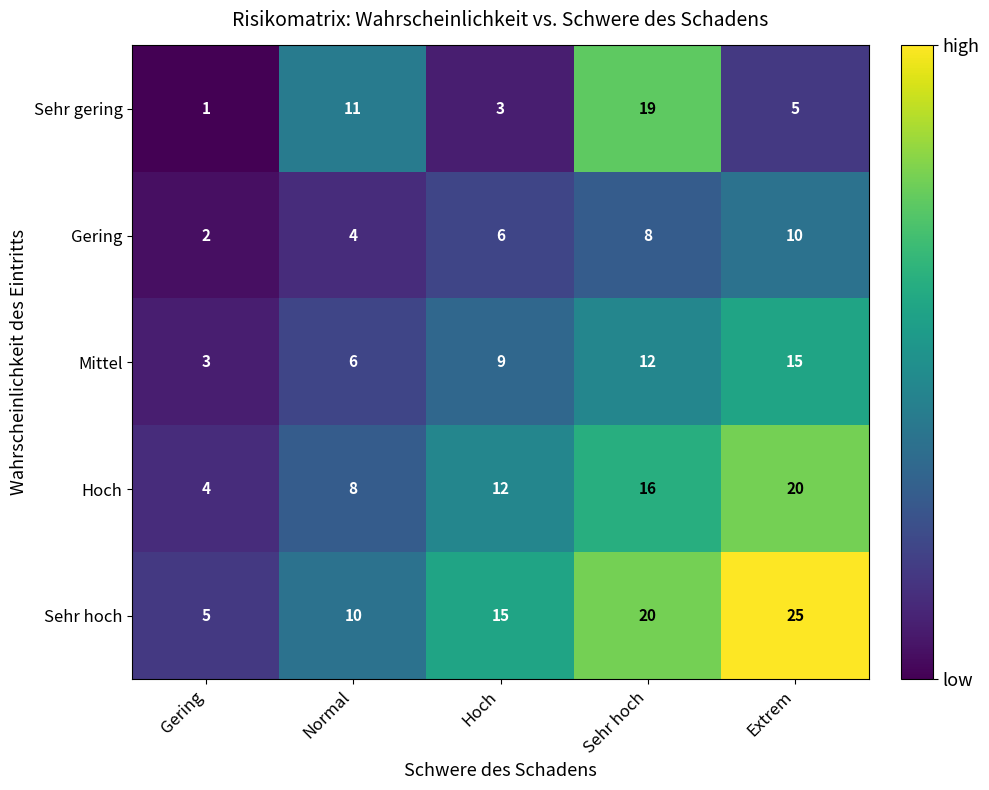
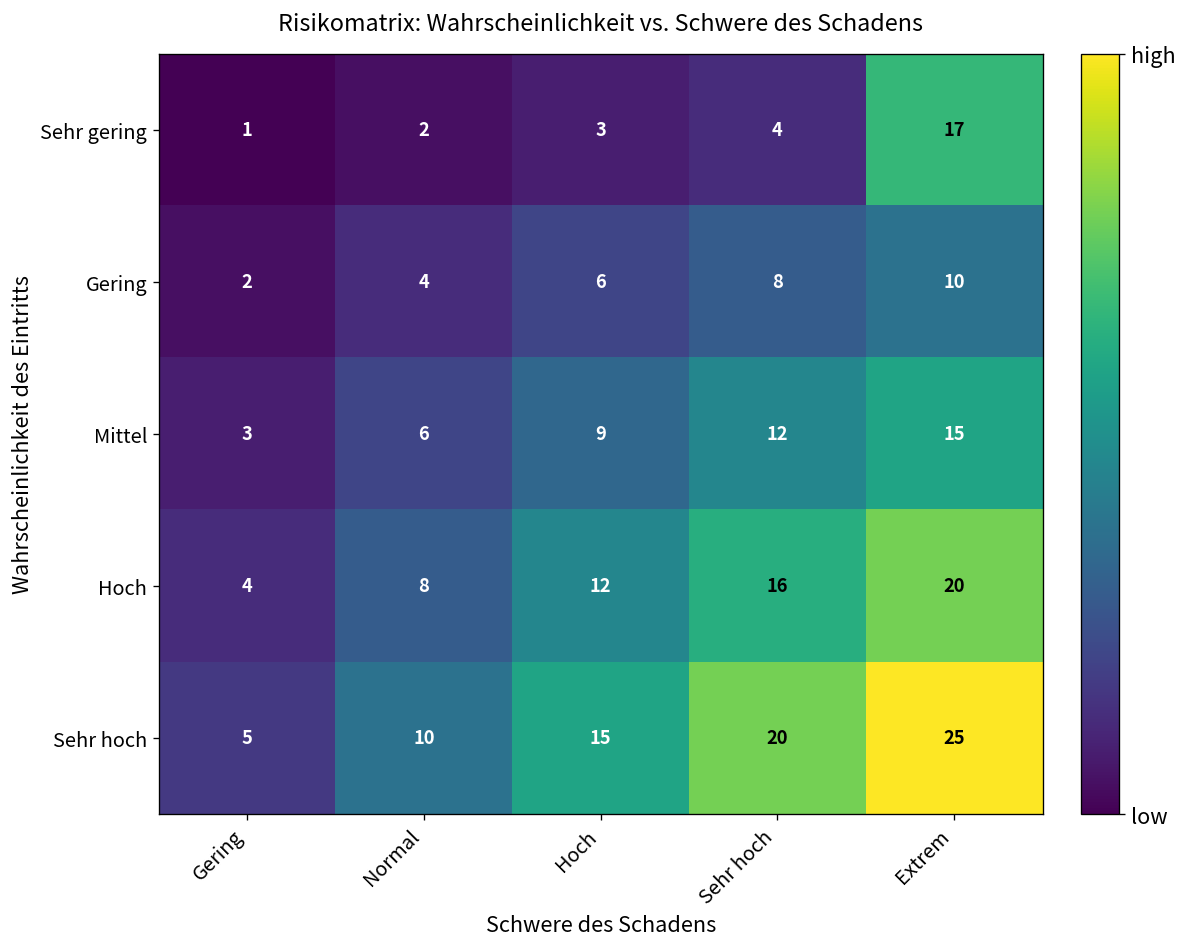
Sehr gering, Normal: 11 -> 2
Sehr gering, Sehr hoch: 19 -> 4
Sehr gering, Extrem: 5 -> 17
